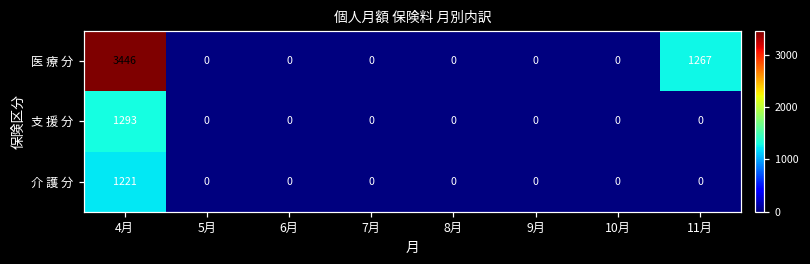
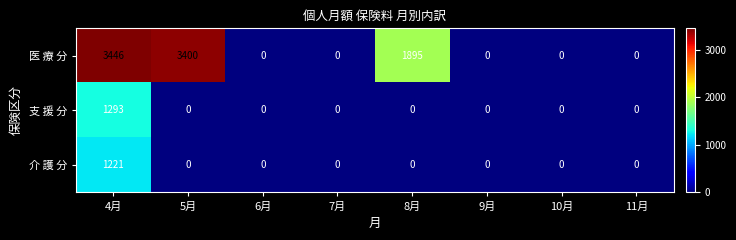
医 療 分, 5月: 0 -> 3400
医 療 分, 8月: 0 -> 1895
医 療 分, 11月: 1267 -> 0
